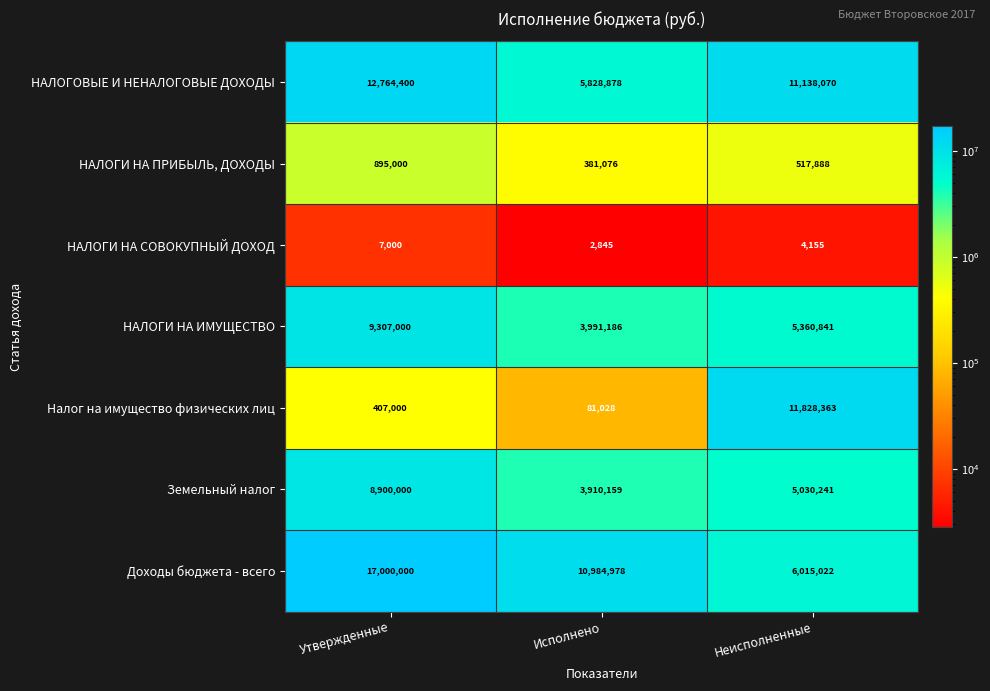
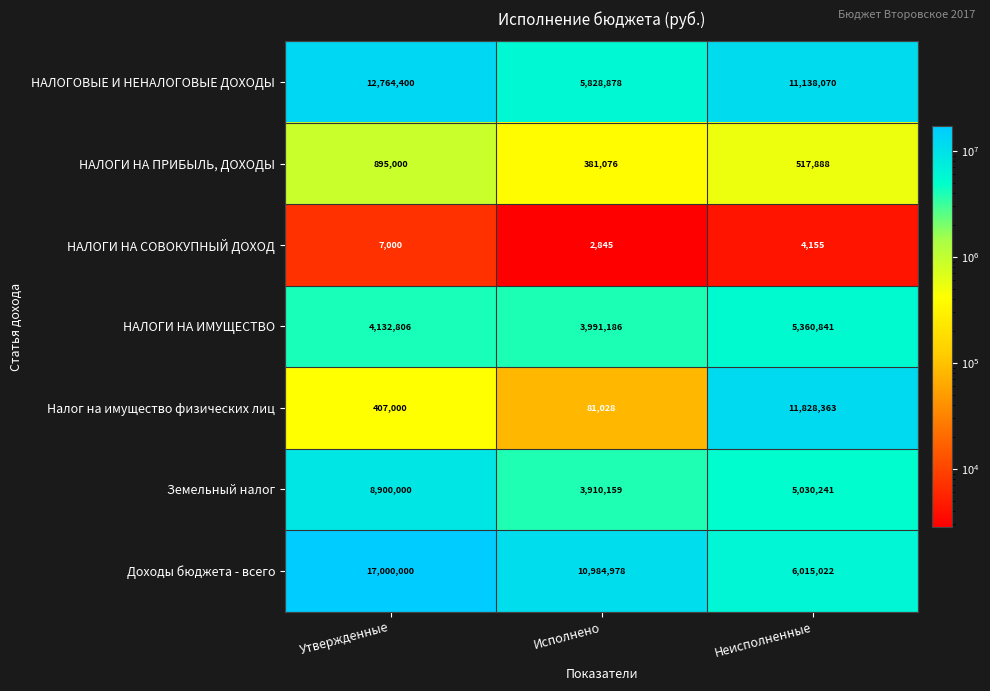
НАЛОГИ НА ИМУЩЕСТВО, Утвержденные: 9,307,000 -> 4,132,806
